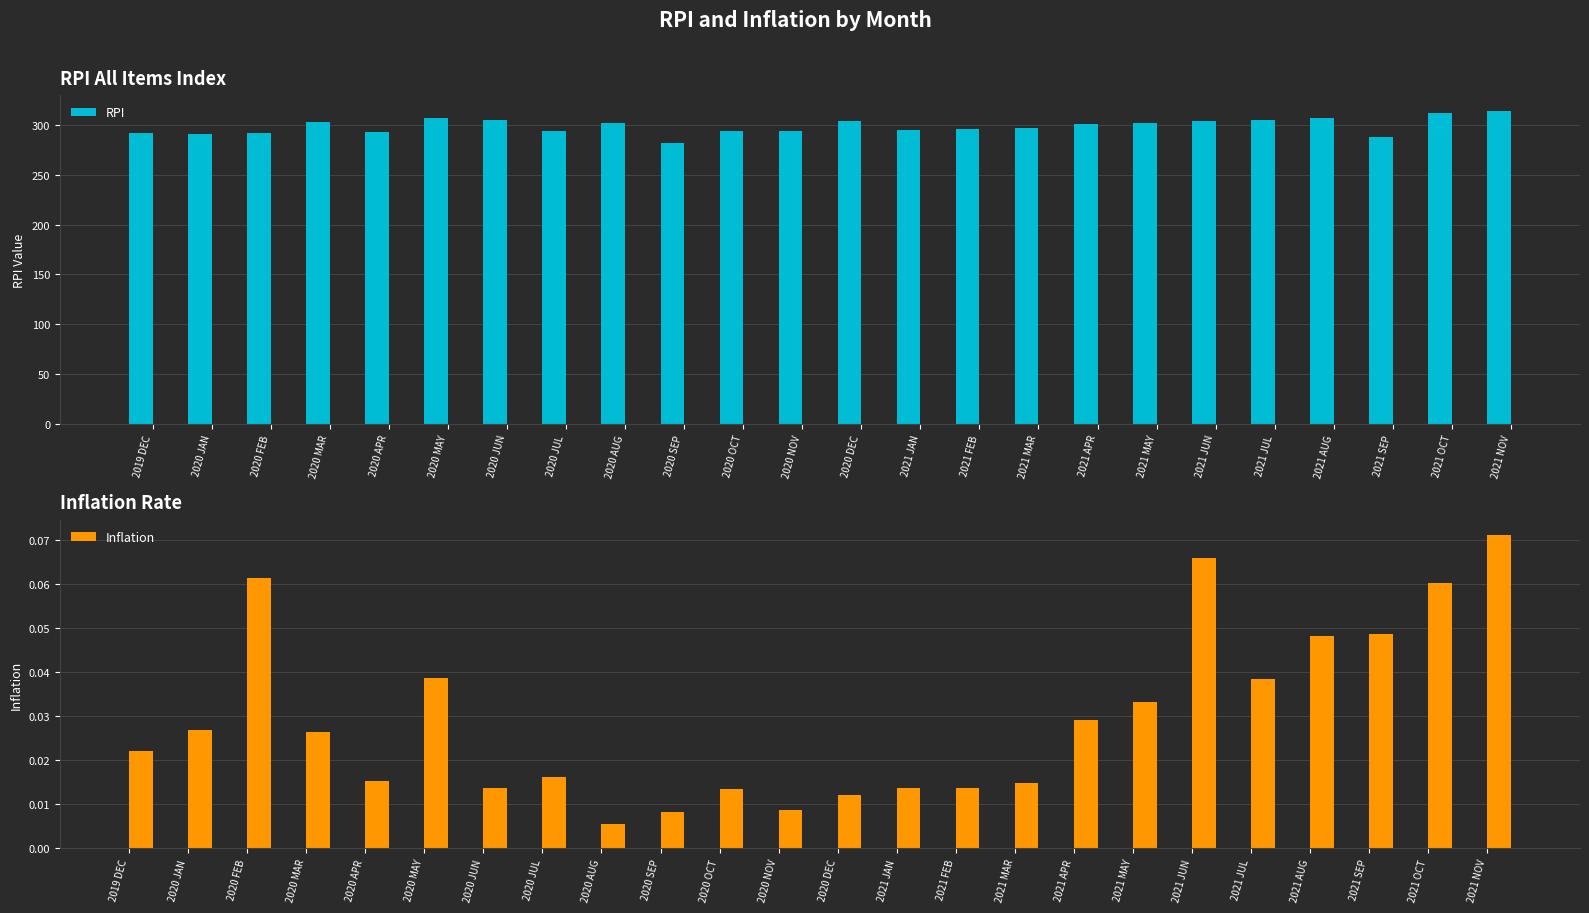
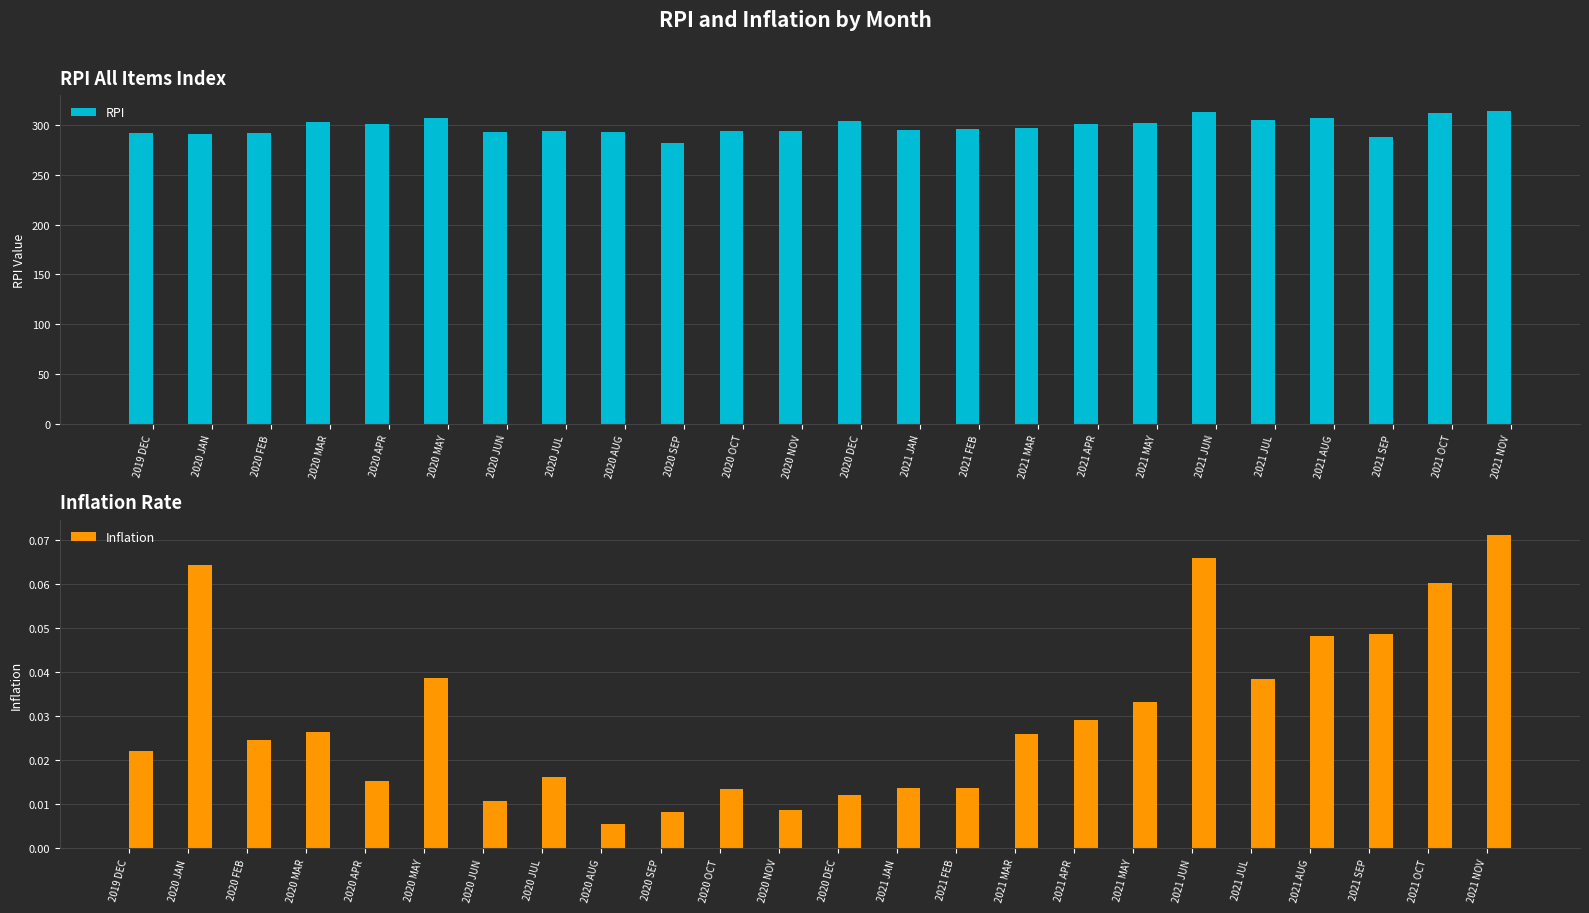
RPI All Items Index, 2020 APR: 290 -> 300
RPI All Items Index, 2020 JUN: 310 -> 290
RPI All Items Index, 2020 AUG: 300 -> 290
RPI All Items Index, 2021 JUN: 300 -> 310
Inflation Rate, 2020 JAN: 0.027 -> 0.064
Inflation Rate, 2020 FEB: 0.061 -> 0.025
Inflation Rate, 2020 JUN: 0.014 -> 0.011
Inflation Rate, 2021 MAR: 0.015 -> 0.026
